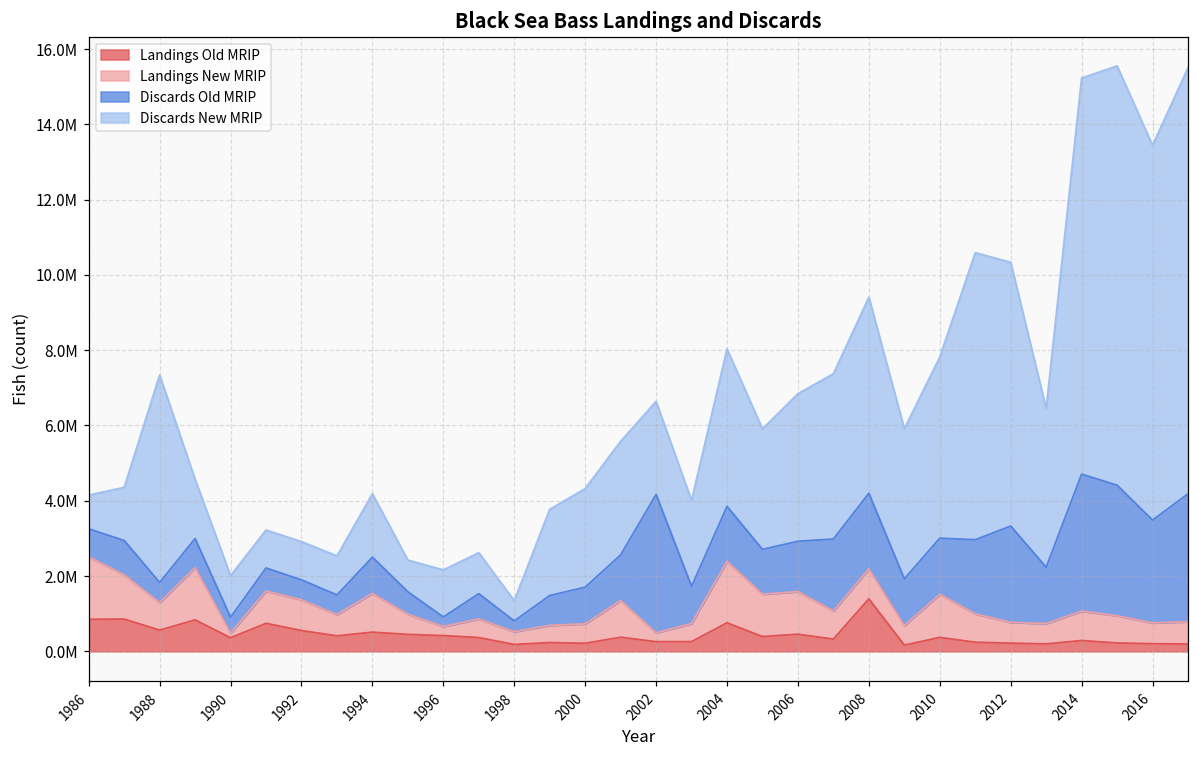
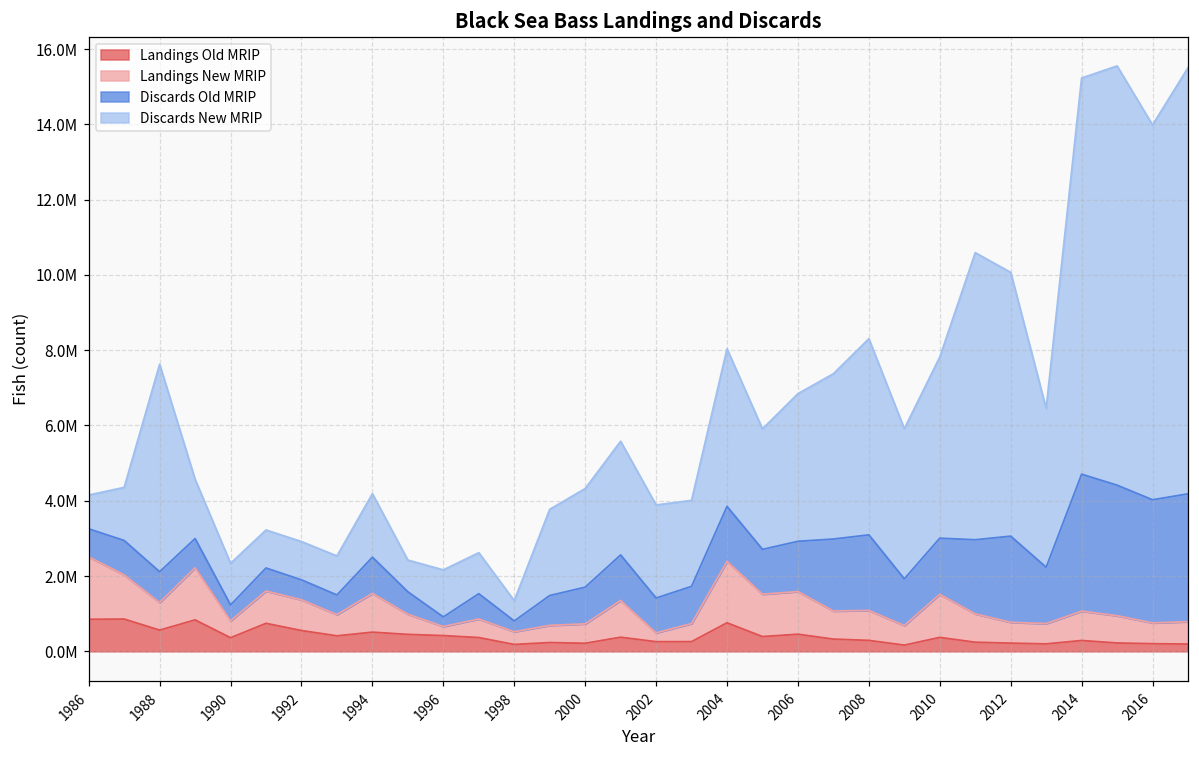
Discards Old MRIP, 1988: 500000 -> 800000
Landings New MRIP, 1990: 100000 -> 500000
Discards Old MRIP, 2002: 3700000 -> 900000
Landings Old MRIP, 2008: 1400000 -> 300000
Discards Old MRIP, 2012: 2600000 -> 2300000
Discards Old MRIP, 2016: 2700000 -> 3300000
